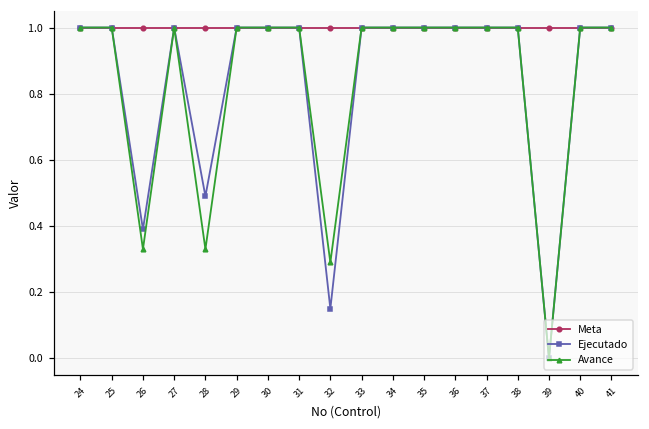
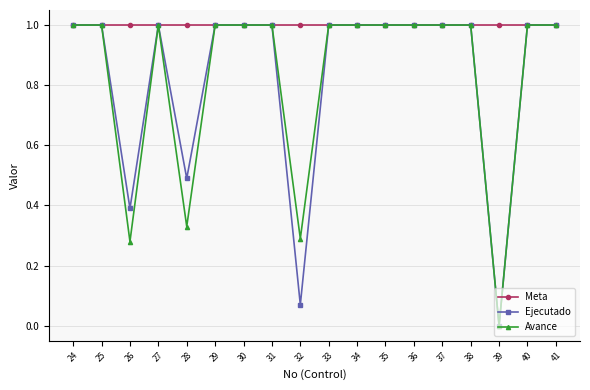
Avance, 26: 0.33 -> 0.28
Ejecutado, 32: 0.15 -> 0.07
